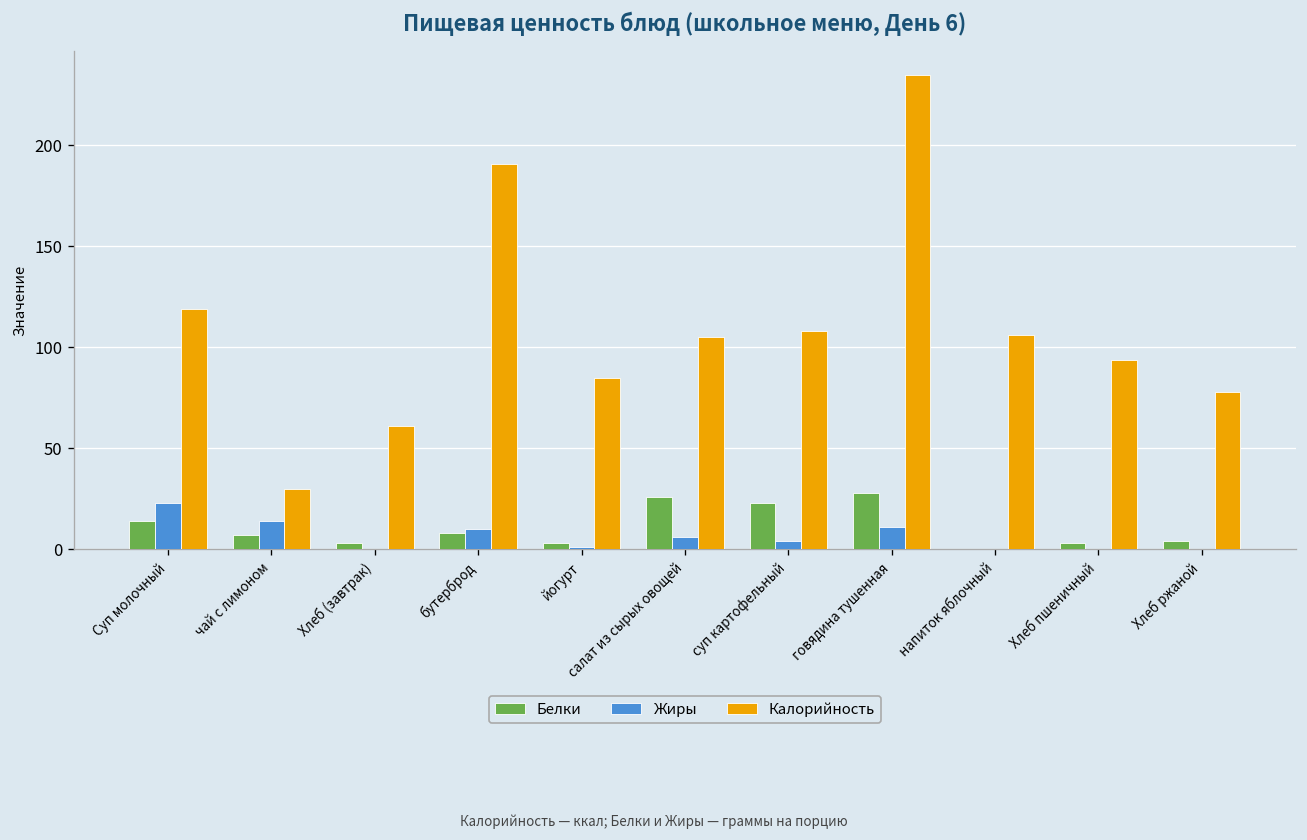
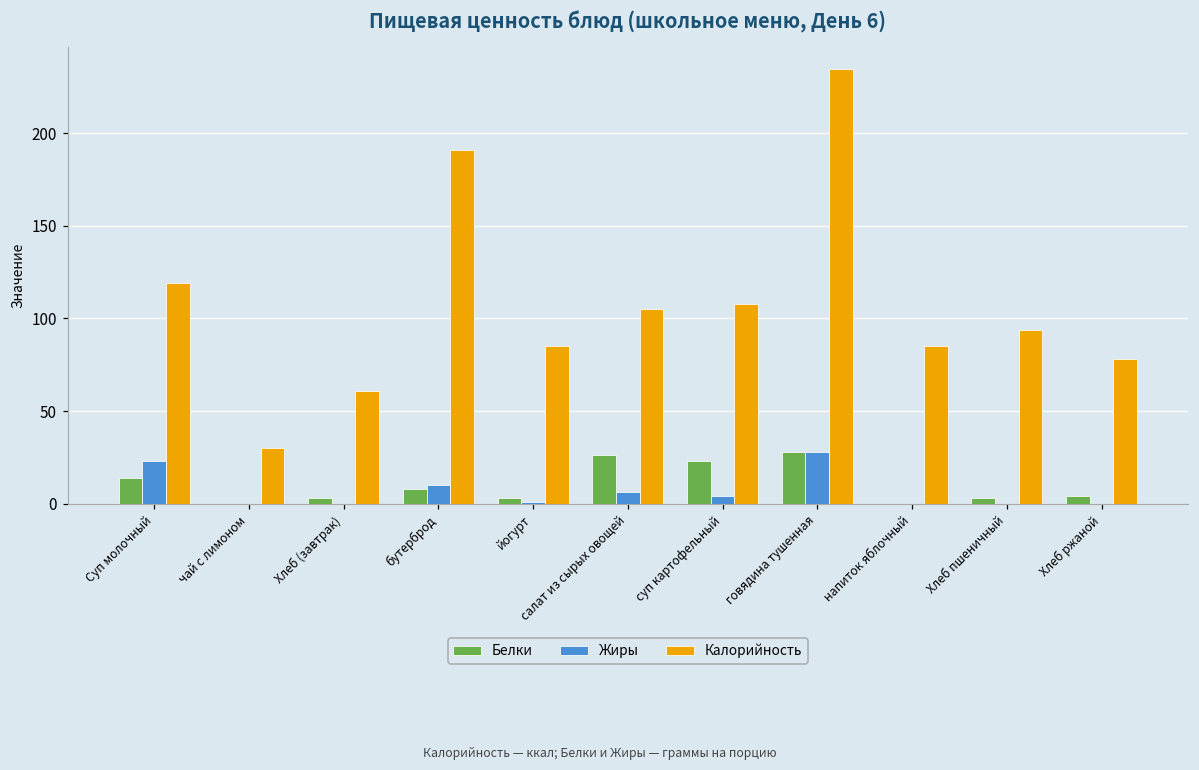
Белки, чай с лимоном: 7 -> 0
Жиры, чай с лимоном: 14 -> 0
Жиры, говядина тушенная: 11 -> 28
Калорийность, напиток яблочный: 106 -> 85
